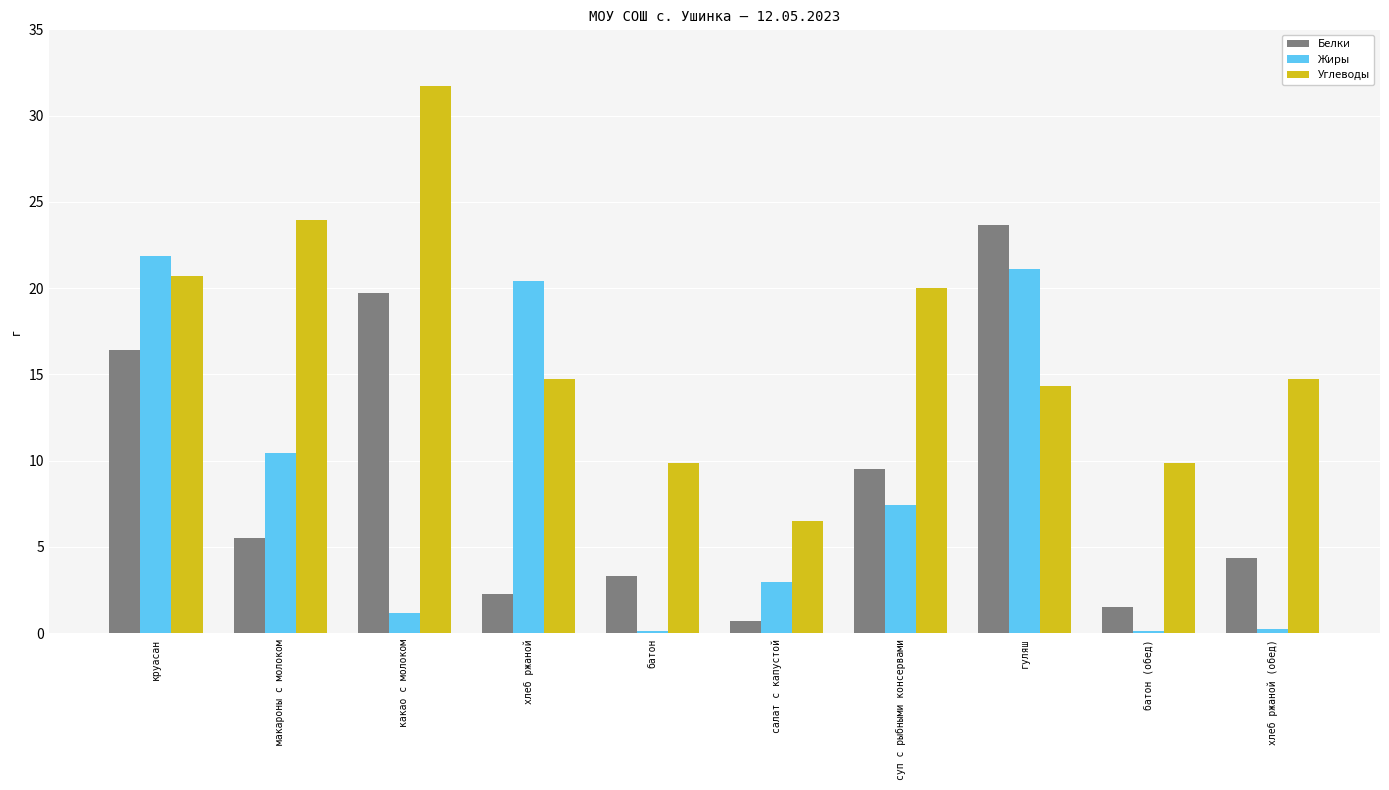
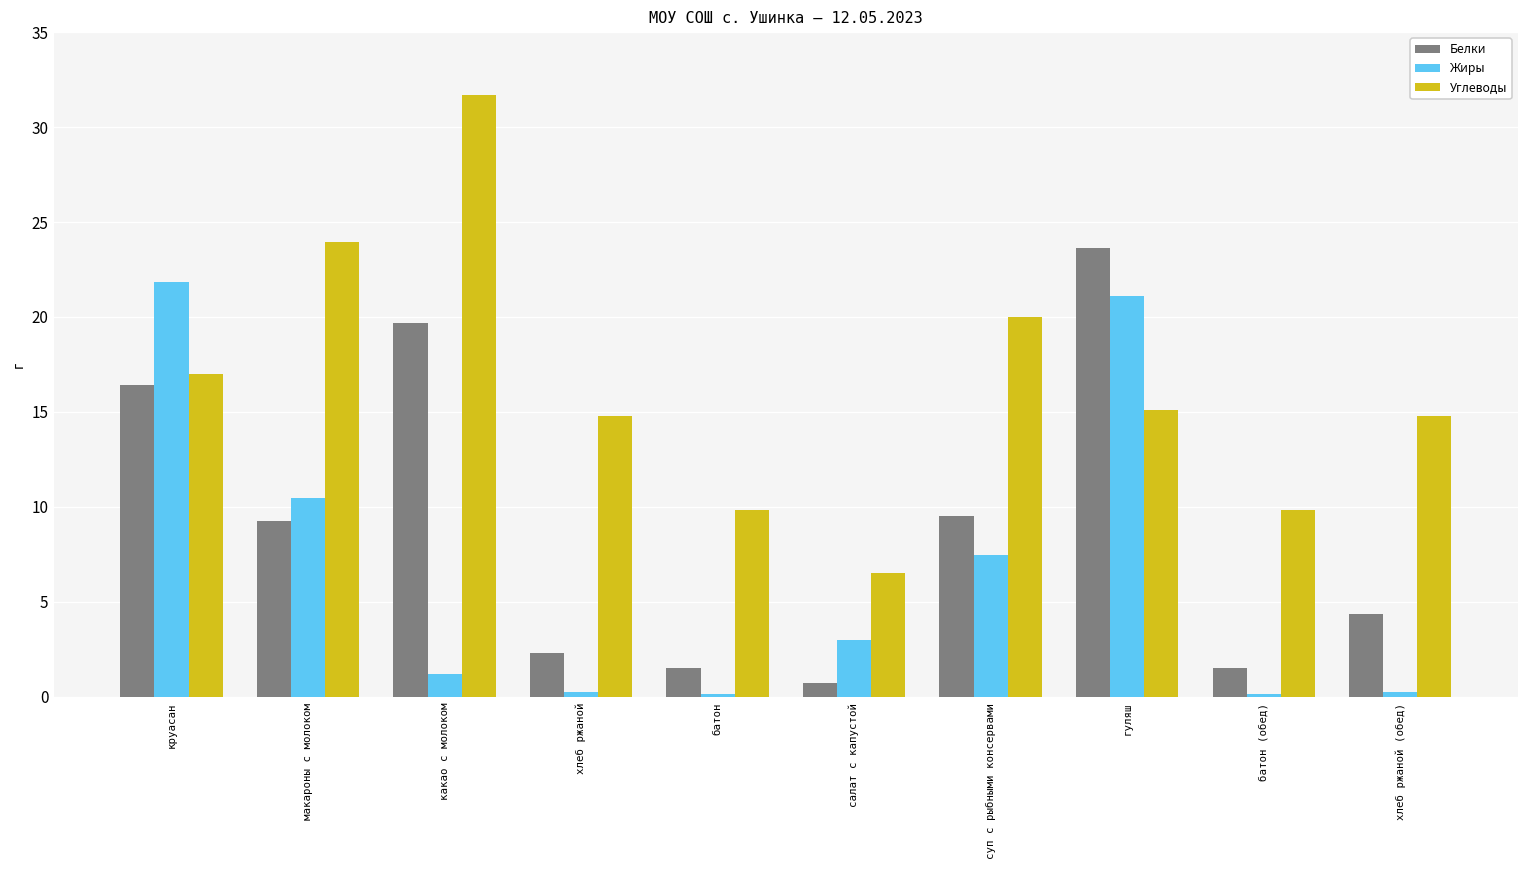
Углеводы, круасан: 20.7 -> 17.0
Белки, макароны с молоком: 5.6 -> 9.3
Жиры, хлеб ржаной: 20.4 -> 0.2
Белки, батон: 3.3 -> 1.5
Углеводы, гуляш: 14.3 -> 15.1
